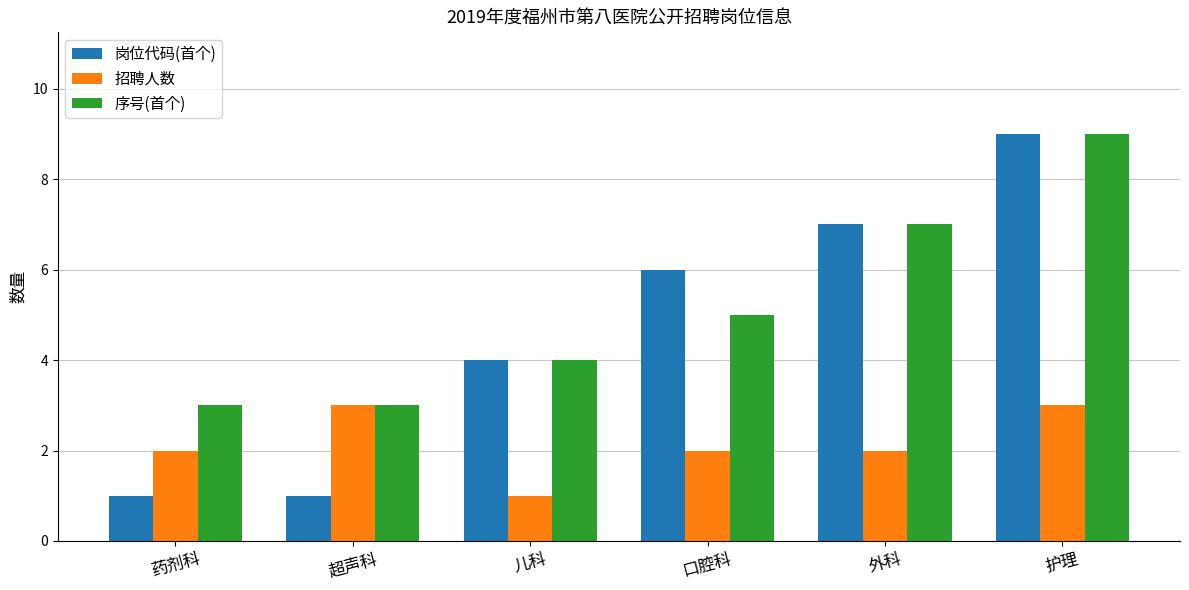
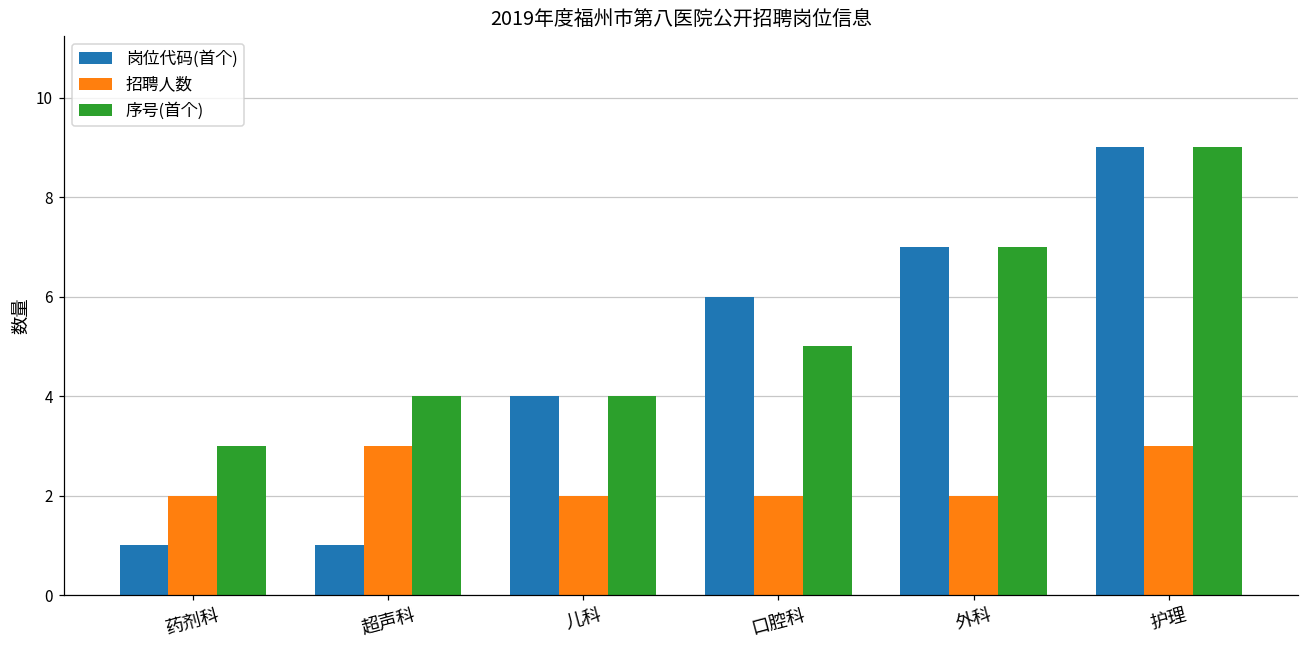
序号(首个), 超声科: 3 -> 4
招聘人数, 儿科: 1 -> 2
